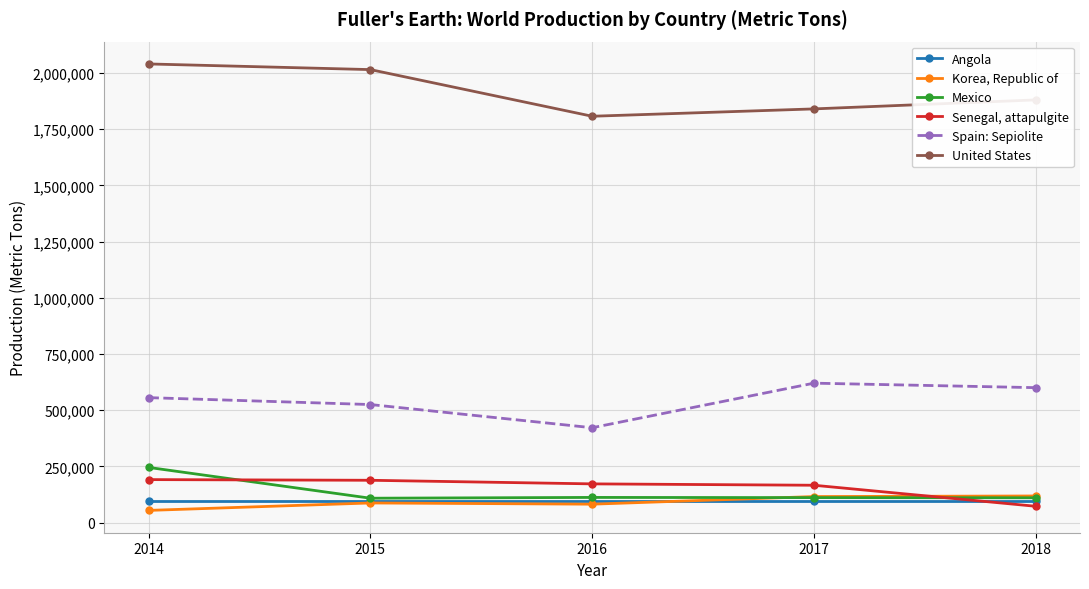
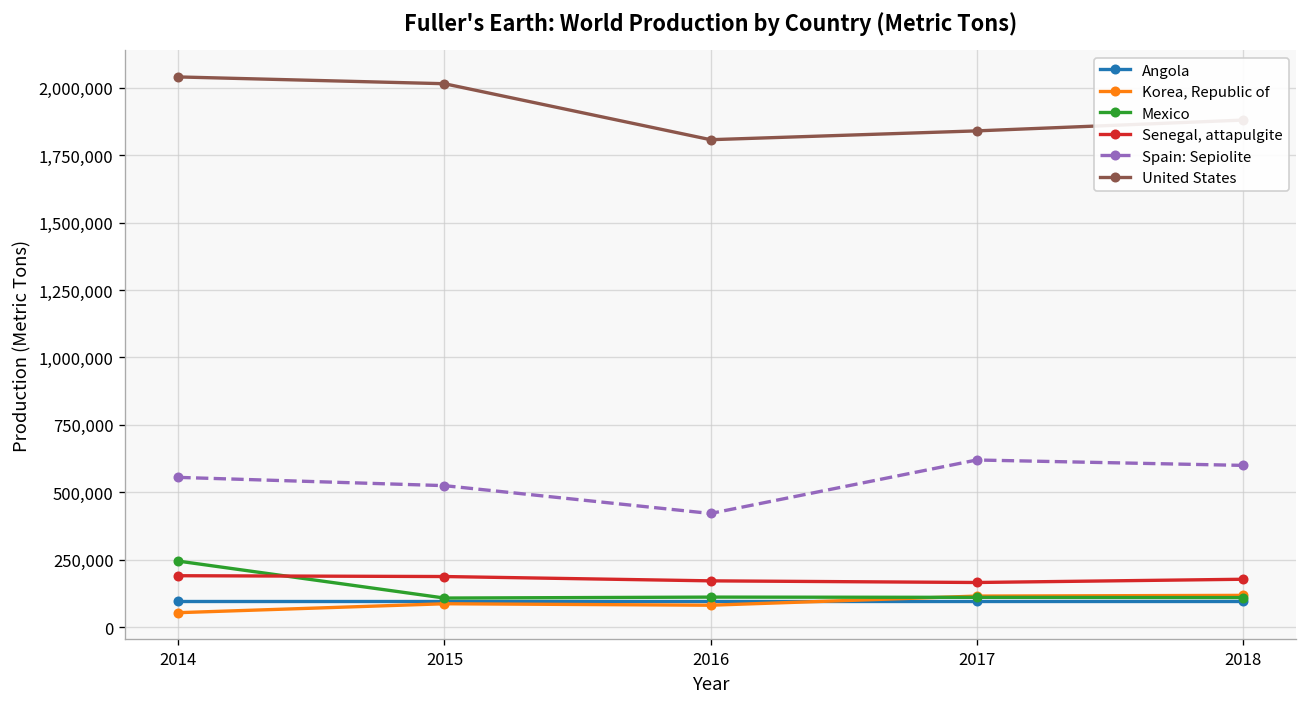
Senegal, attapulgite, 2018: 70,000 -> 180,000
